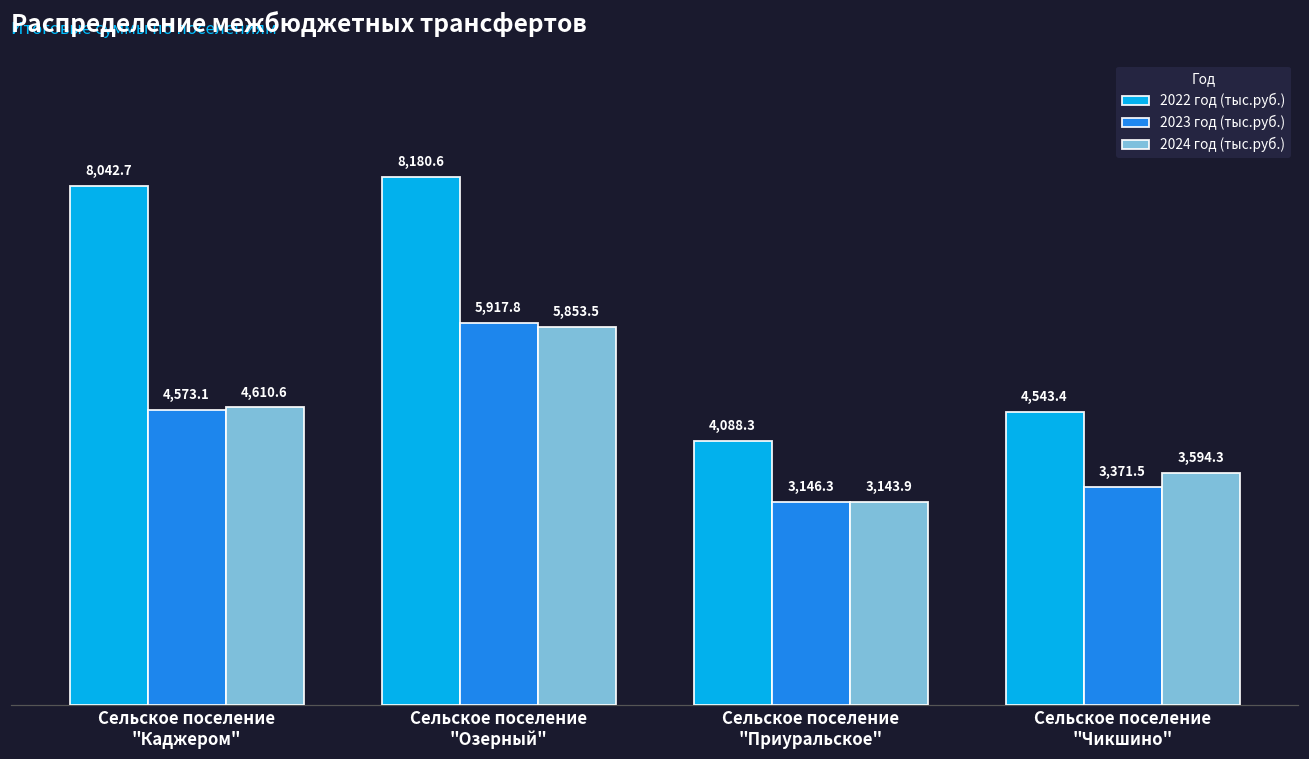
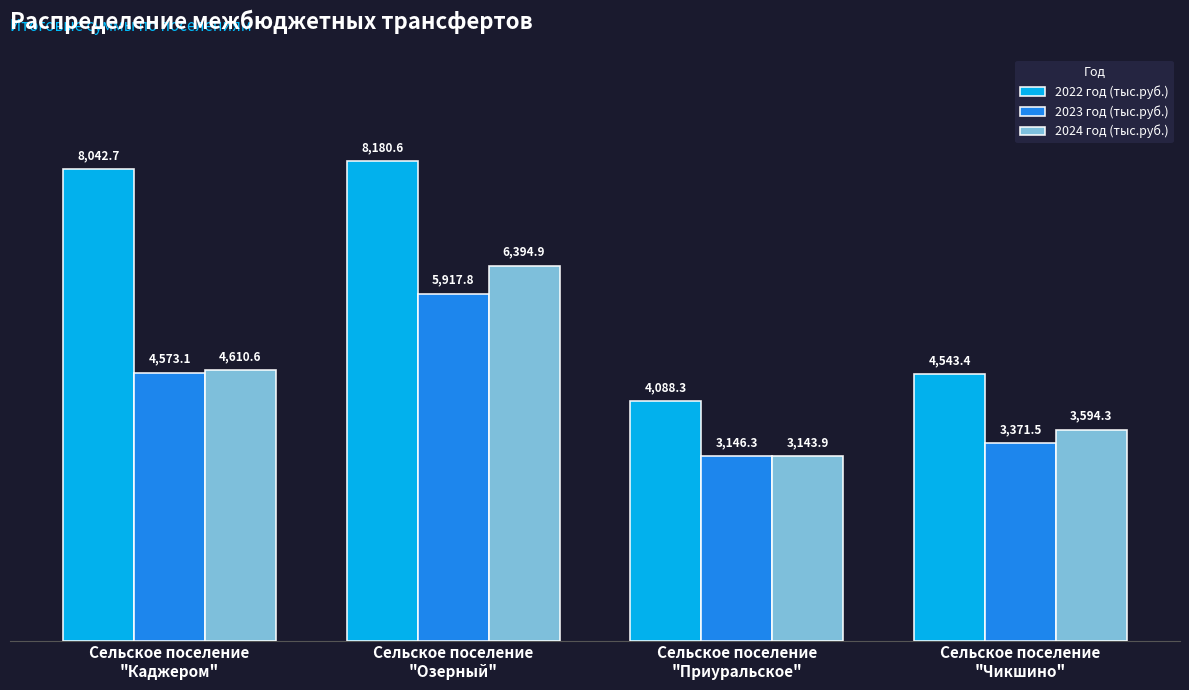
2024 год (тыс.руб.), Сельское поселение "Озерный": 5,853.5 -> 6,394.9
